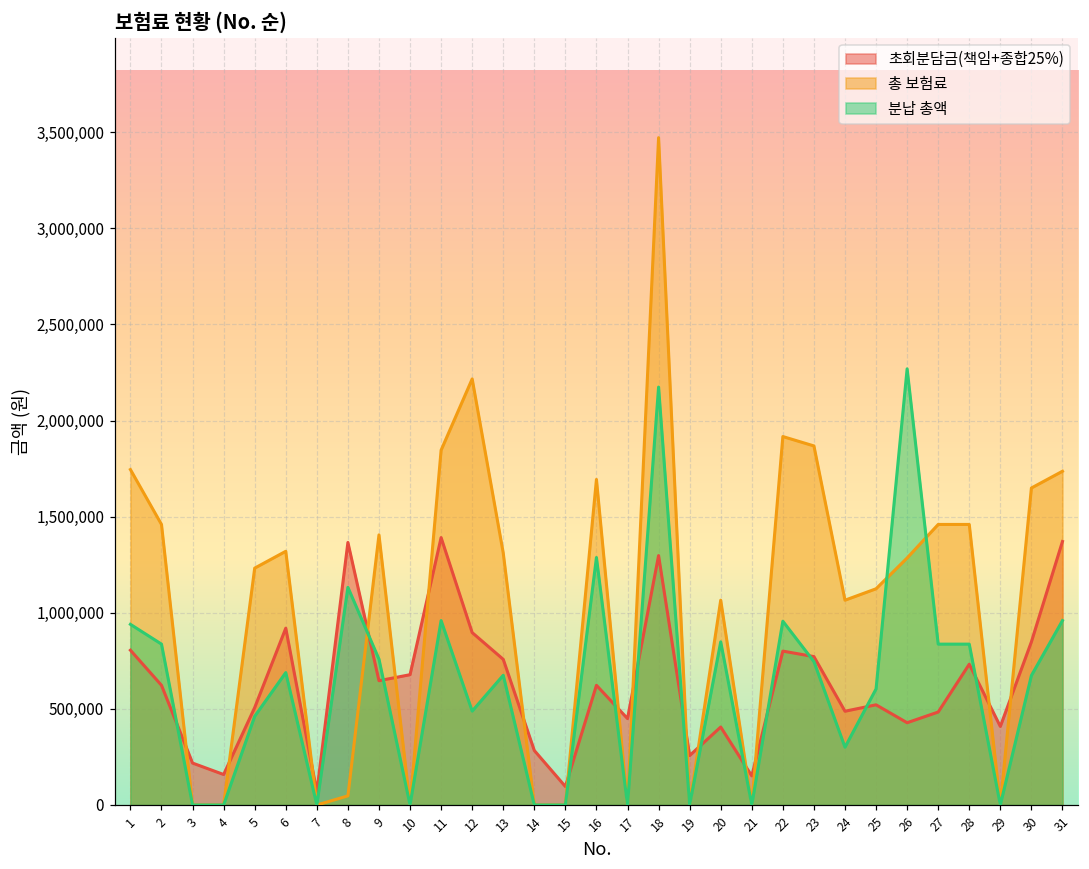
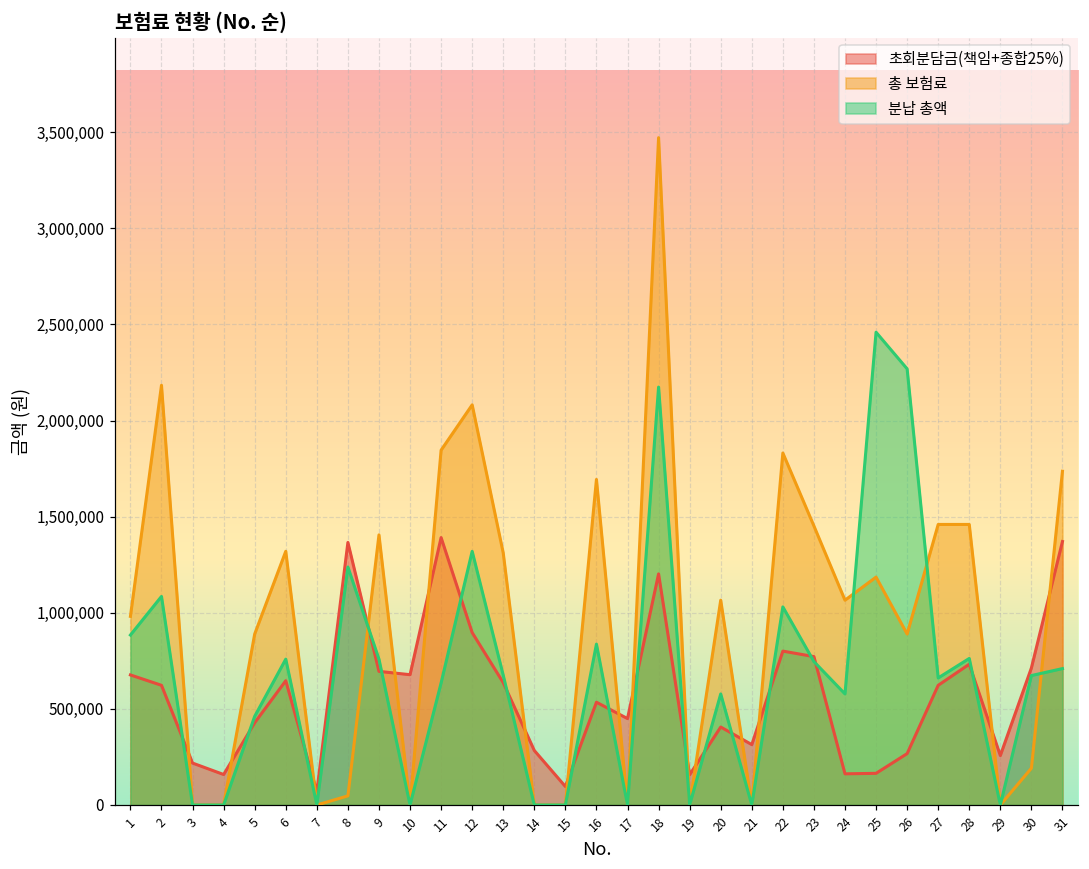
초회분담금(책임+종합25%), 1: 810,000 -> 680,000
총 보험료, 1: 1,750,000 -> 980,000
분납 총액, 1: 940,000 -> 880,000
총 보험료, 2: 1,460,000 -> 2,180,000
분납 총액, 2: 840,000 -> 1,080,000
초회분담금(책임+종합25%), 5: 510,000 -> 430,000
총 보험료, 5: 1,230,000 -> 890,000
초회분담금(책임+종합25%), 6: 920,000 -> 650,000
분납 총액, 6: 690,000 -> 760,000
분납 총액, 8: 1,130,000 -> 1,240,000
초회분담금(책임+종합25%), 9: 650,000 -> 700,000
분납 총액, 11: 960,000 -> 640,000
총 보험료, 12: 2,220,000 -> 2,080,000
분납 총액, 12: 490,000 -> 1,320,000
초회분담금(책임+종합25%), 13: 760,000 -> 640,000
초회분담금(책임+종합25%), 16: 620,000 -> 530,000
분납 총액, 16: 1,290,000 -> 840,000
초회분담금(책임+종합25%), 18: 1,300,000 -> 1,200,000
초회분담금(책임+종합25%), 19: 260,000 -> 160,000
분납 총액, 20: 850,000 -> 580,000
초회분담금(책임+종합25%), 21: 150,000 -> 310,000
총 보험료, 22: 1,920,000 -> 1,830,000
분납 총액, 22: 960,000 -> 1,030,000
총 보험료, 23: 1,870,000 -> 1,450,000
초회분담금(책임+종합25%), 24: 490,000 -> 160,000
분납 총액, 24: 300,000 -> 580,000
초회분담금(책임+종합25%), 25: 520,000 -> 160,000
총 보험료, 25: 1,120,000 -> 1,190,000
분납 총액, 25: 600,000 -> 2,460,000
초회분담금(책임+종합25%), 26: 430,000 -> 270,000
총 보험료, 26: 1,290,000 -> 890,000
초회분담금(책임+종합25%), 27: 480,000 -> 620,000
분납 총액, 27: 840,000 -> 660,000
분납 총액, 28: 840,000 -> 760,000
초회분담금(책임+종합25%), 29: 410,000 -> 260,000
초회분담금(책임+종합25%), 30: 850,000 -> 710,000
총 보험료, 30: 1,650,000 -> 190,000
분납 총액, 31: 960,000 -> 710,000
